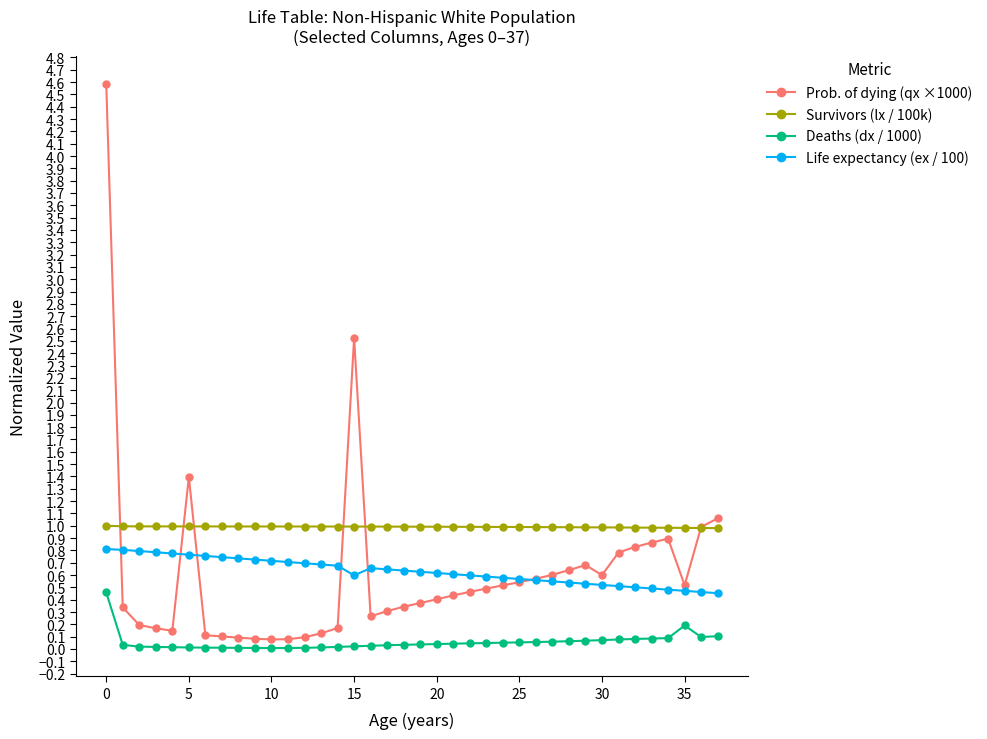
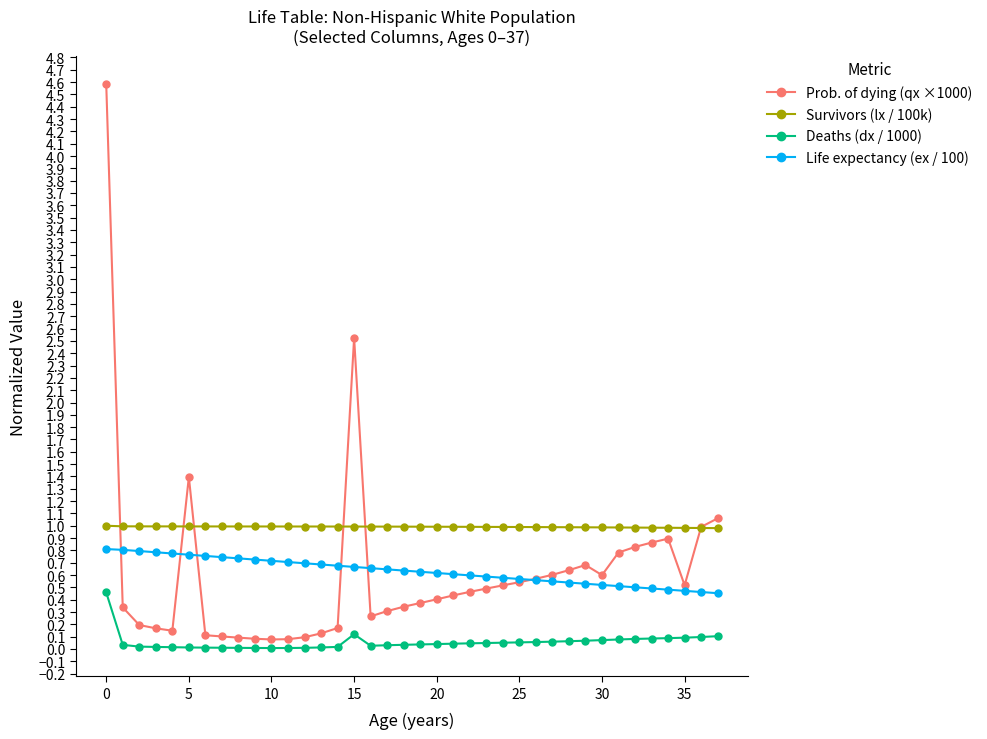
Deaths (dx / 1000), 15: 0.02 -> 0.12
Life expectancy (ex / 100), 15: 0.60 -> 0.67
Deaths (dx / 1000), 35: 0.19 -> 0.09
